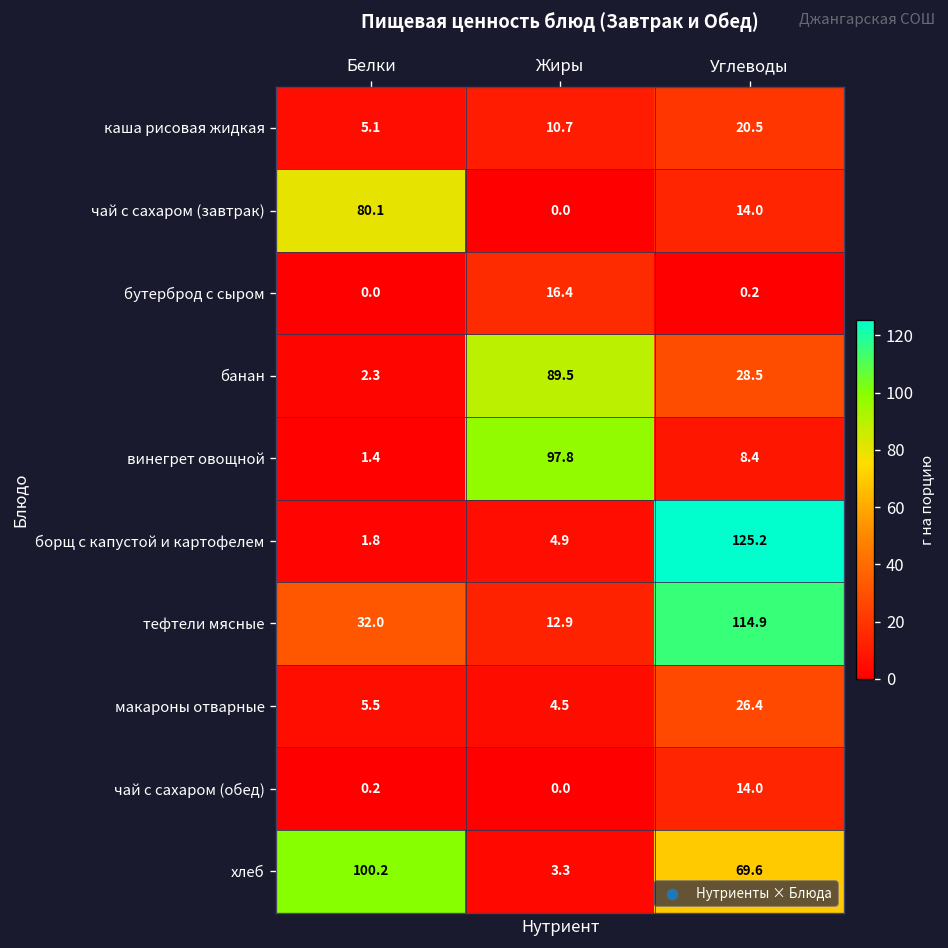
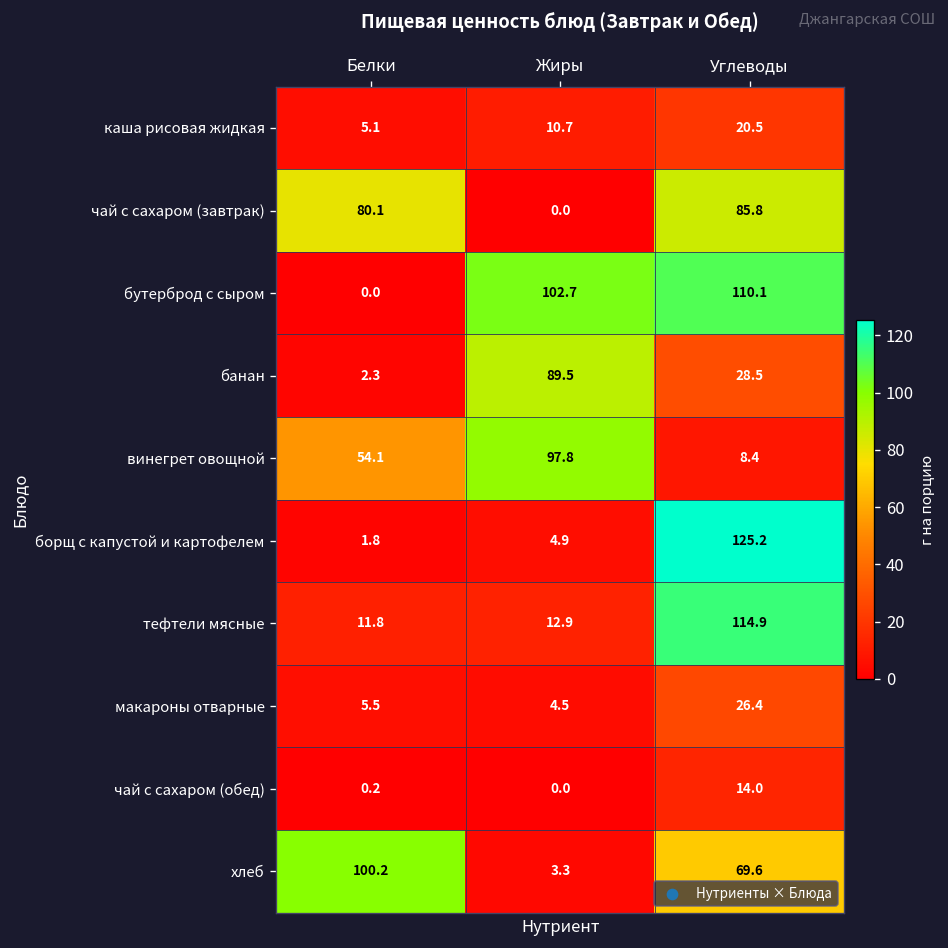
чай с сахаром (завтрак), Углеводы: 14.0 -> 85.8
бутерброд с сыром, Жиры: 16.4 -> 102.7
бутерброд с сыром, Углеводы: 0.2 -> 110.1
винегрет овощной, Белки: 1.4 -> 54.1
тефтели мясные, Белки: 32.0 -> 11.8
